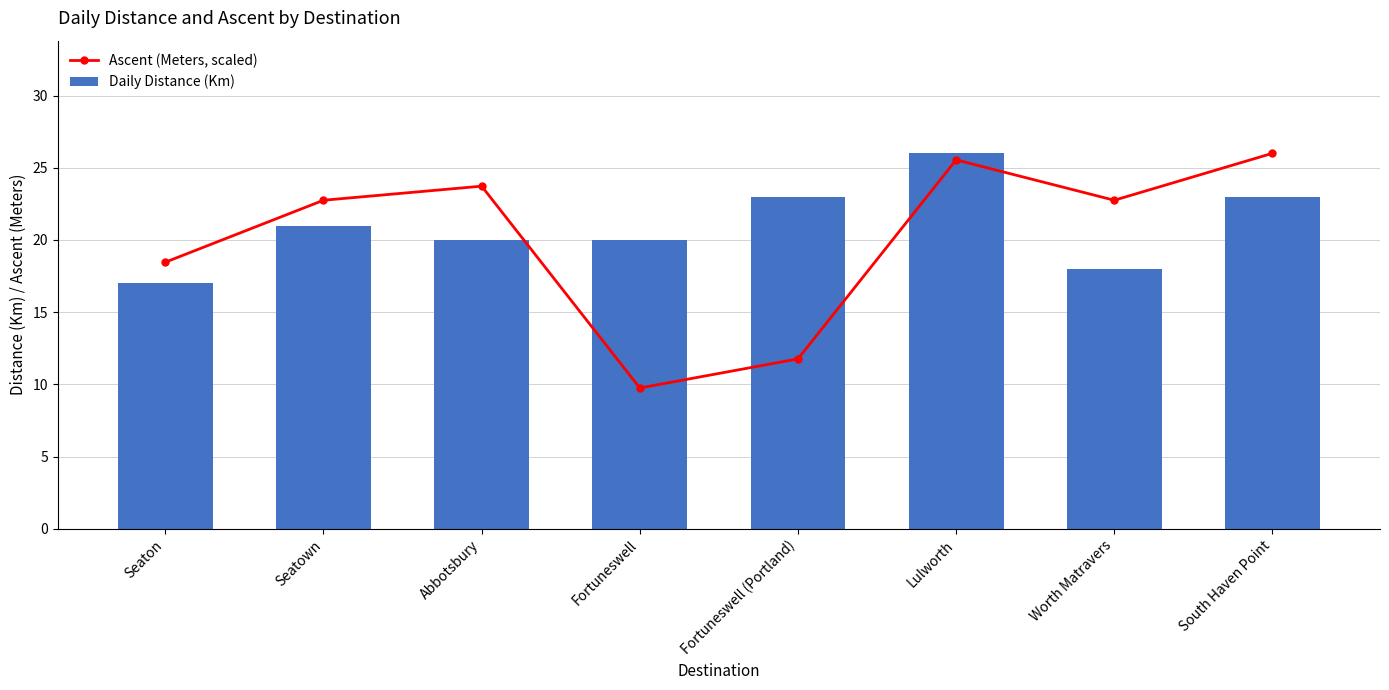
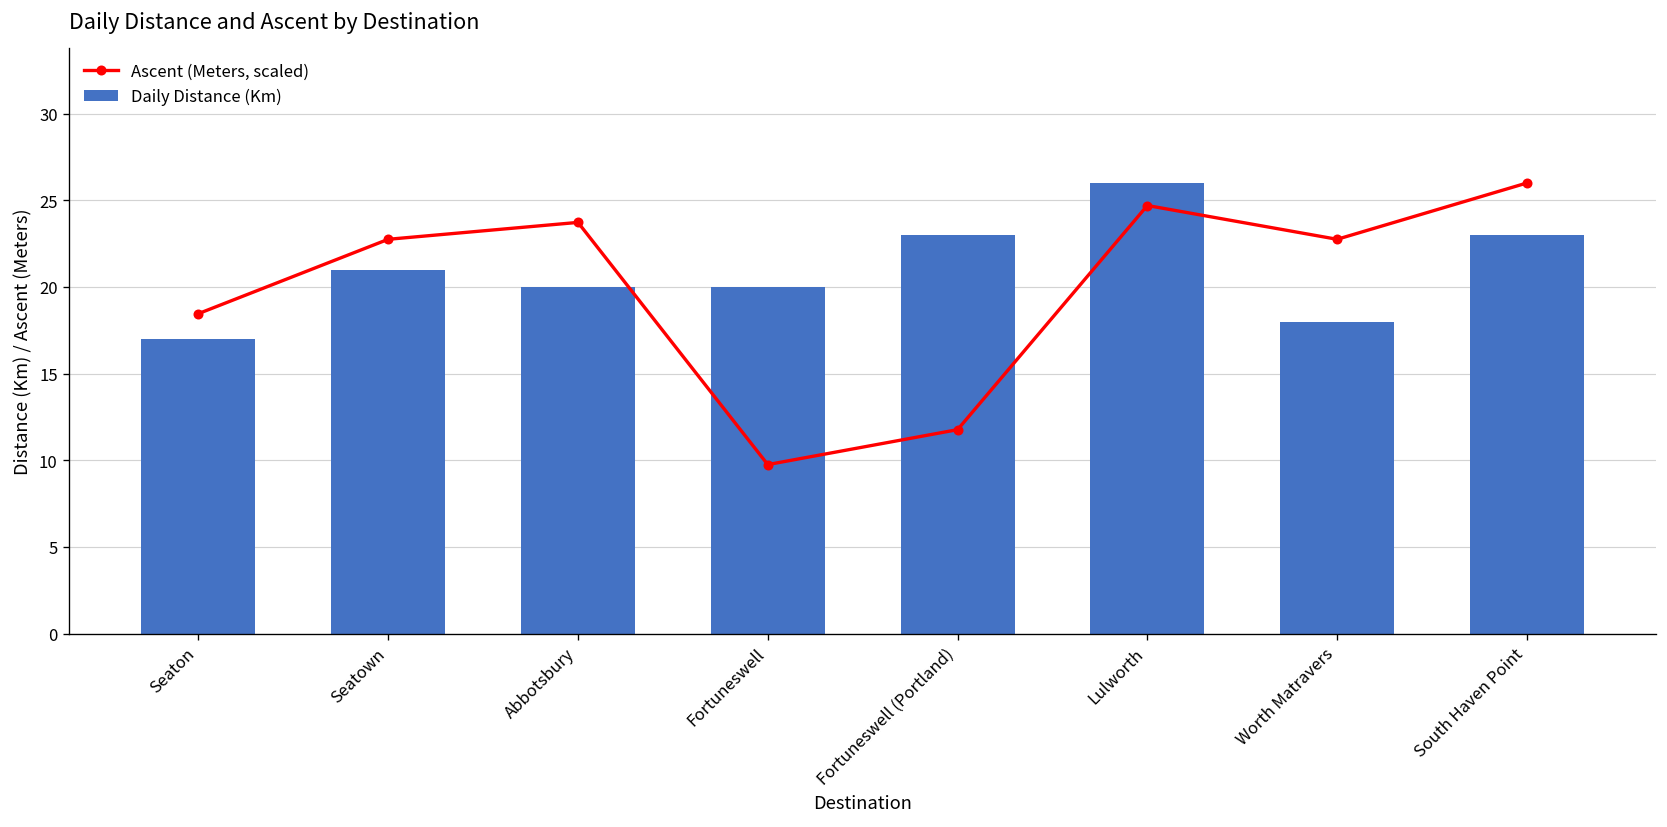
Ascent (Meters, scaled), Lulworth: 25.5 -> 24.7
